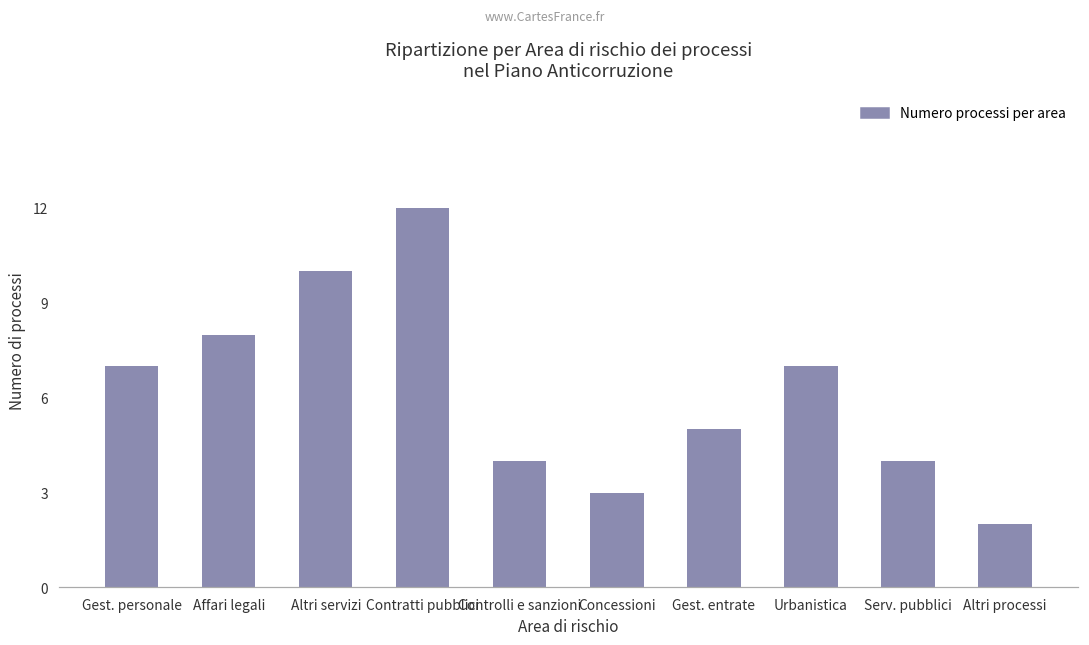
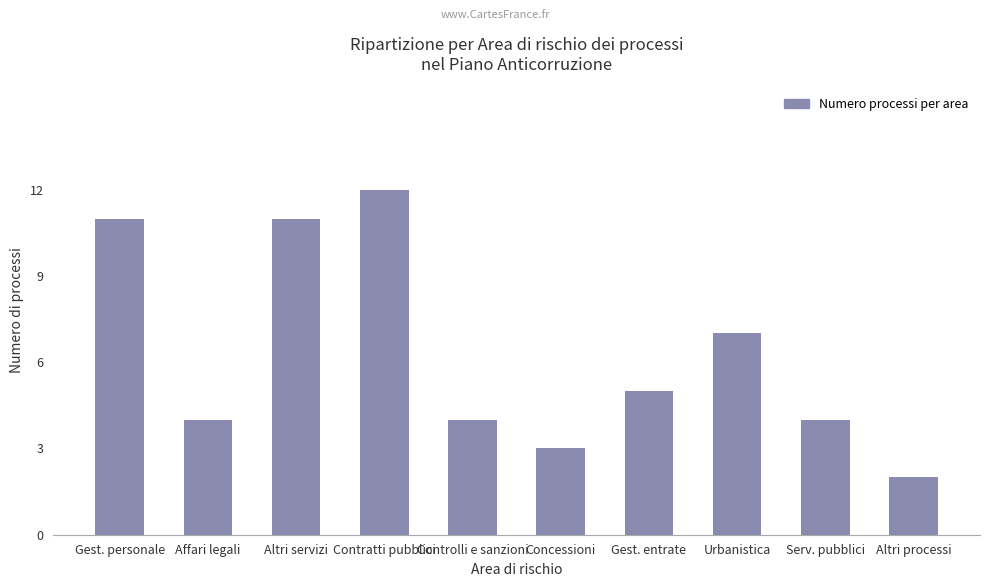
Gest. personale: 7 -> 11
Affari legali: 8 -> 4
Altri servizi: 10 -> 11
